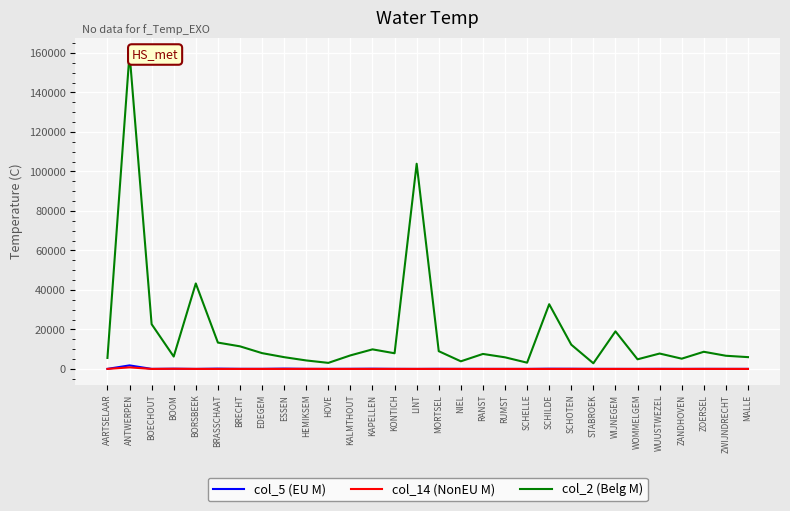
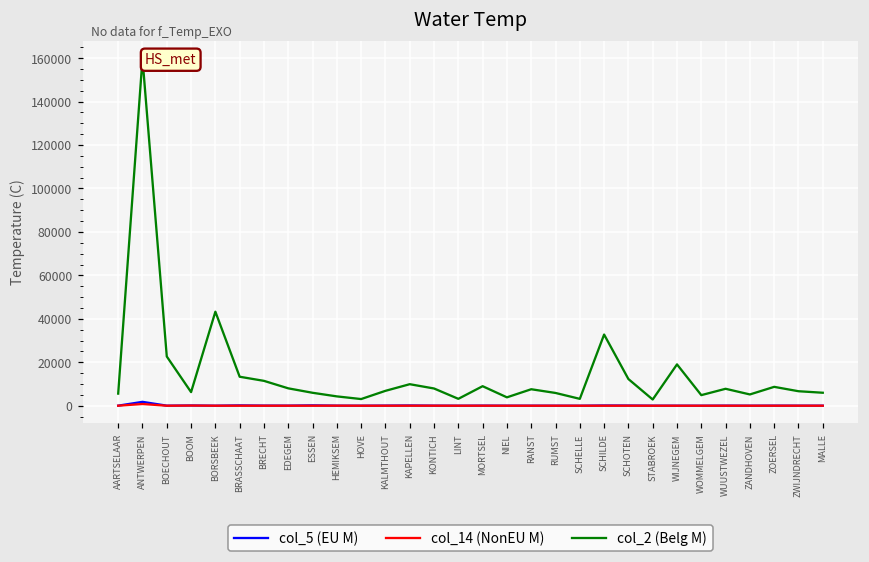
col_2 (Belg M), LINT: 104000 -> 3000
